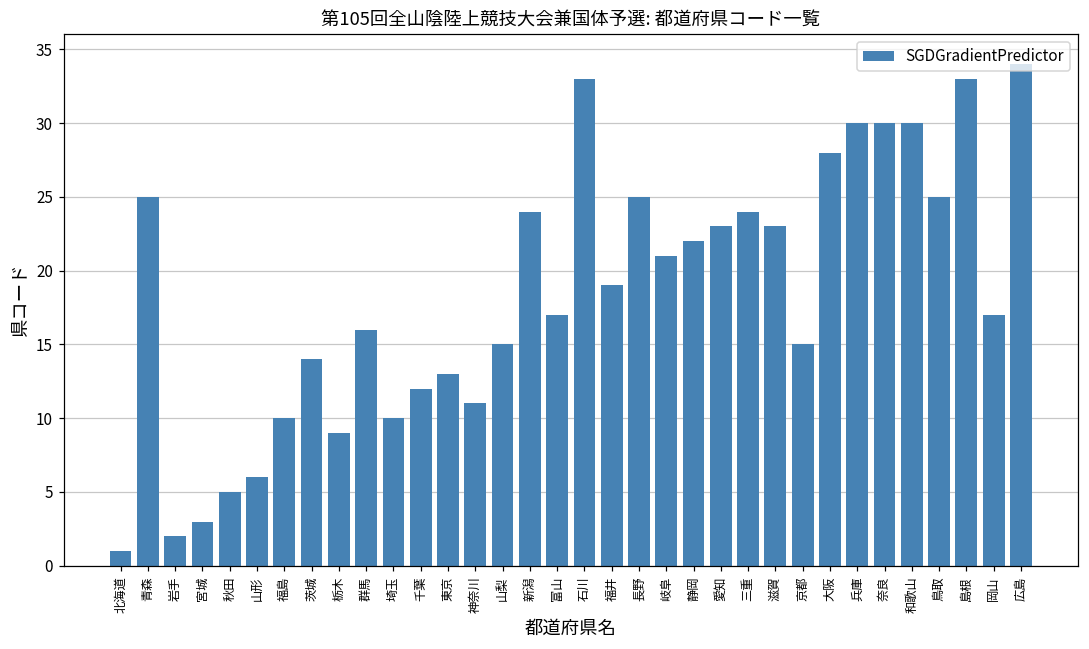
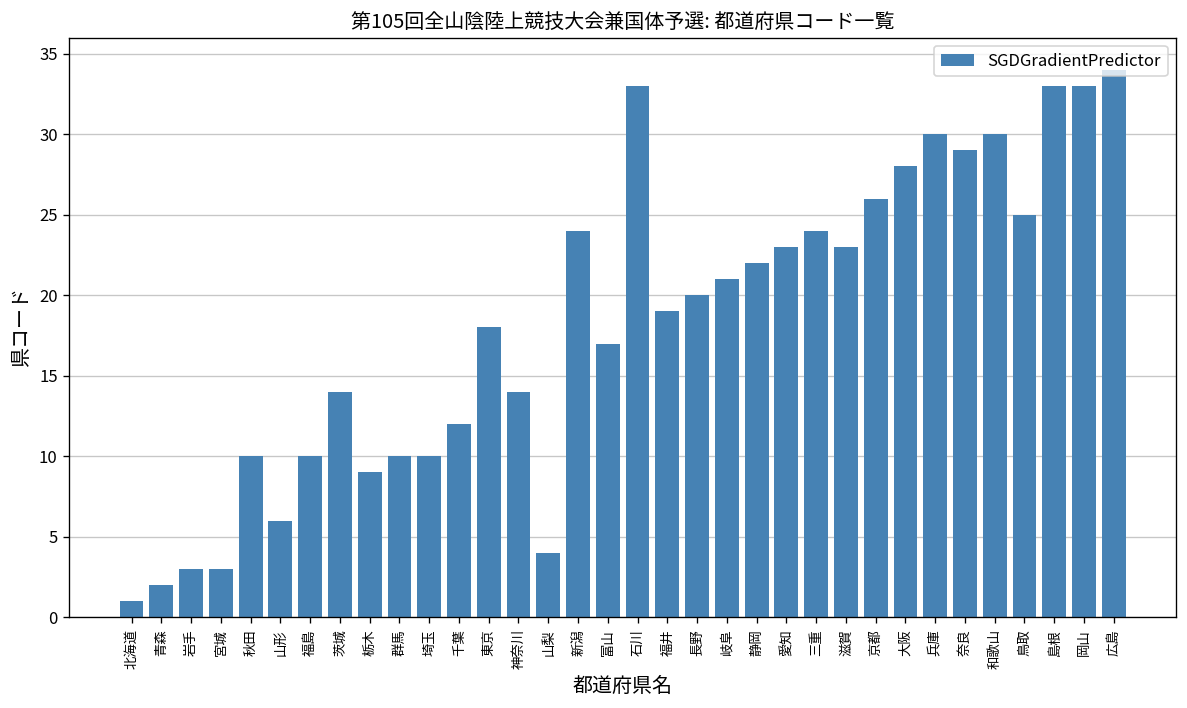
青森: 25 -> 2
岩手: 2 -> 3
秋田: 5 -> 10
群馬: 16 -> 10
東京: 13 -> 18
神奈川: 11 -> 14
山梨: 15 -> 4
長野: 25 -> 20
京都: 15 -> 26
奈良: 30 -> 29
岡山: 17 -> 33
